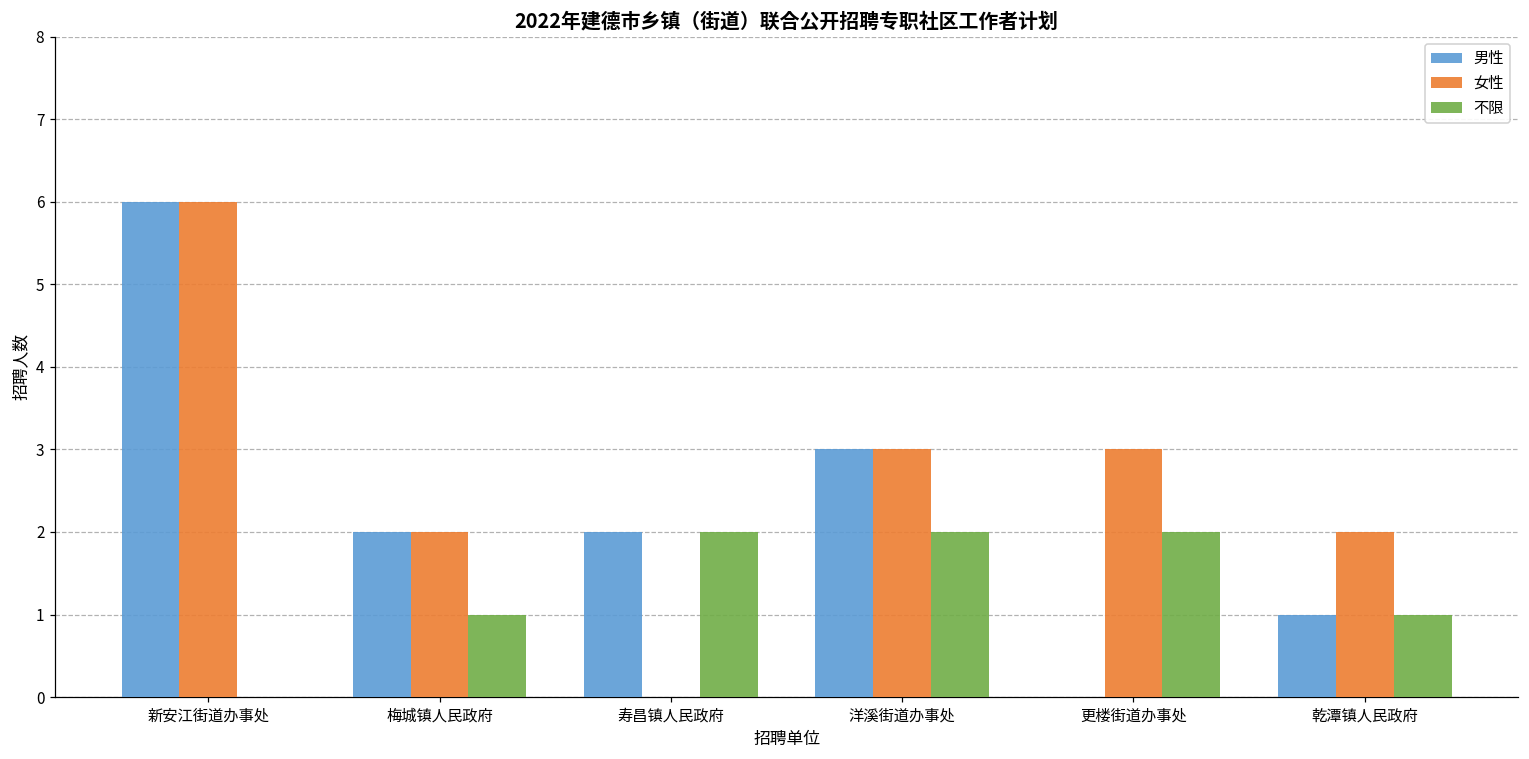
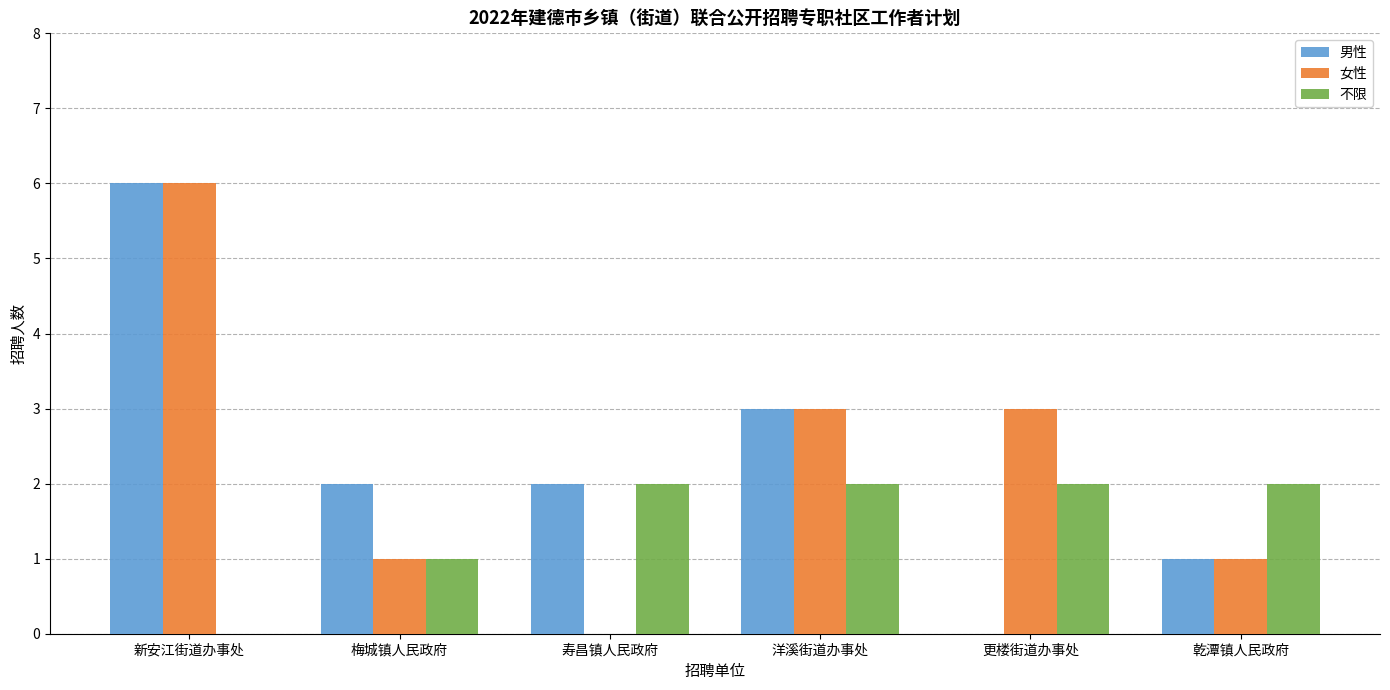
女性, 梅城镇人民政府: 2 -> 1
女性, 乾潭镇人民政府: 2 -> 1
不限, 乾潭镇人民政府: 1 -> 2
